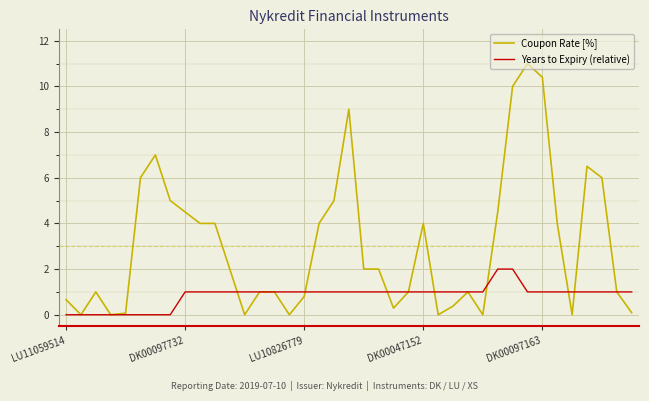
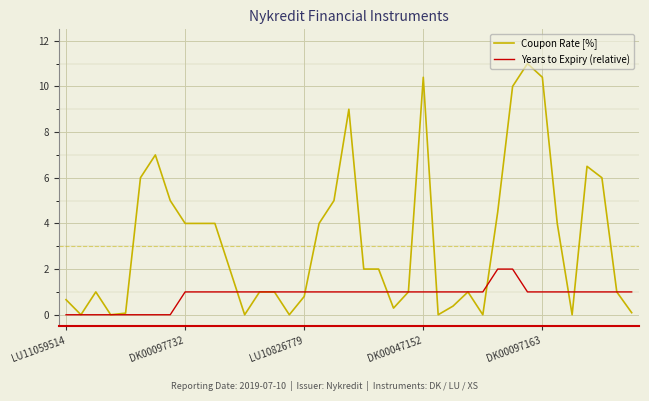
Coupon Rate [%], DK00097732: 4.5 -> 4.0
Coupon Rate [%], DK00047152: 4.0 -> 10.4
